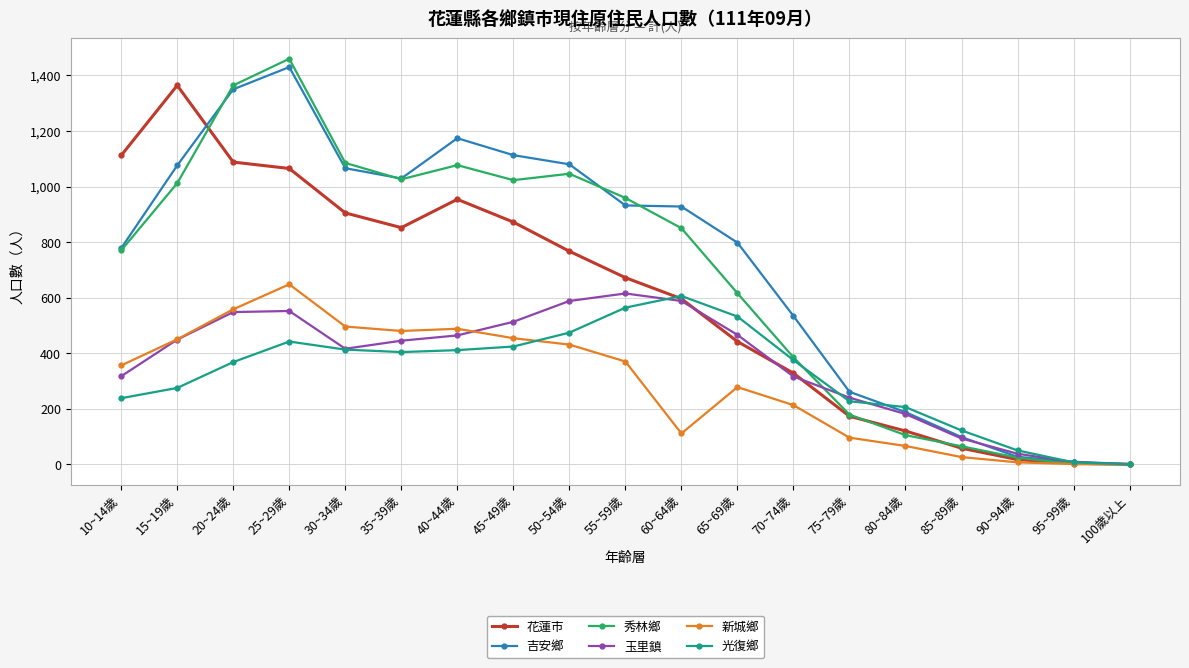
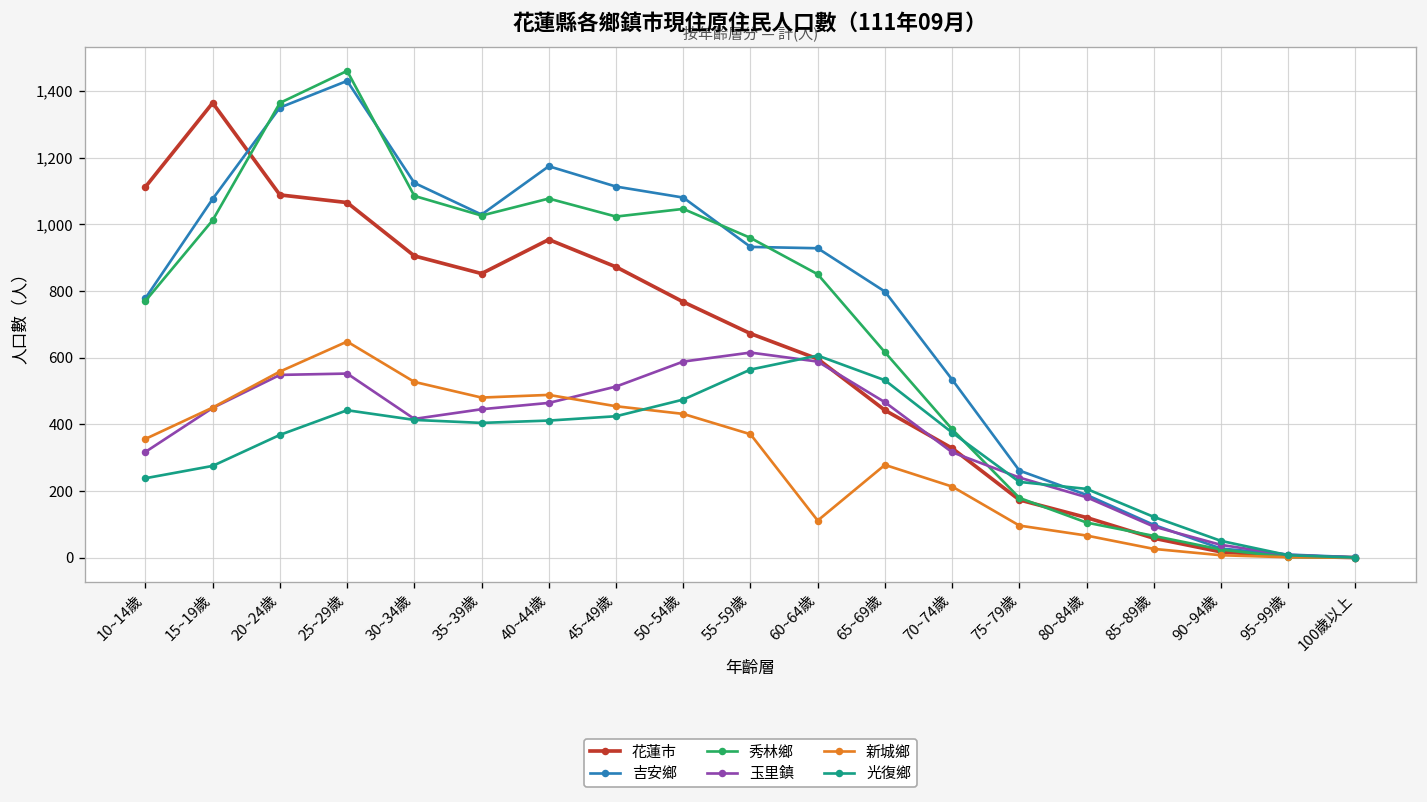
吉安鄉, 30~34歲: 1,070 -> 1,120
新城鄉, 30~34歲: 500 -> 530
